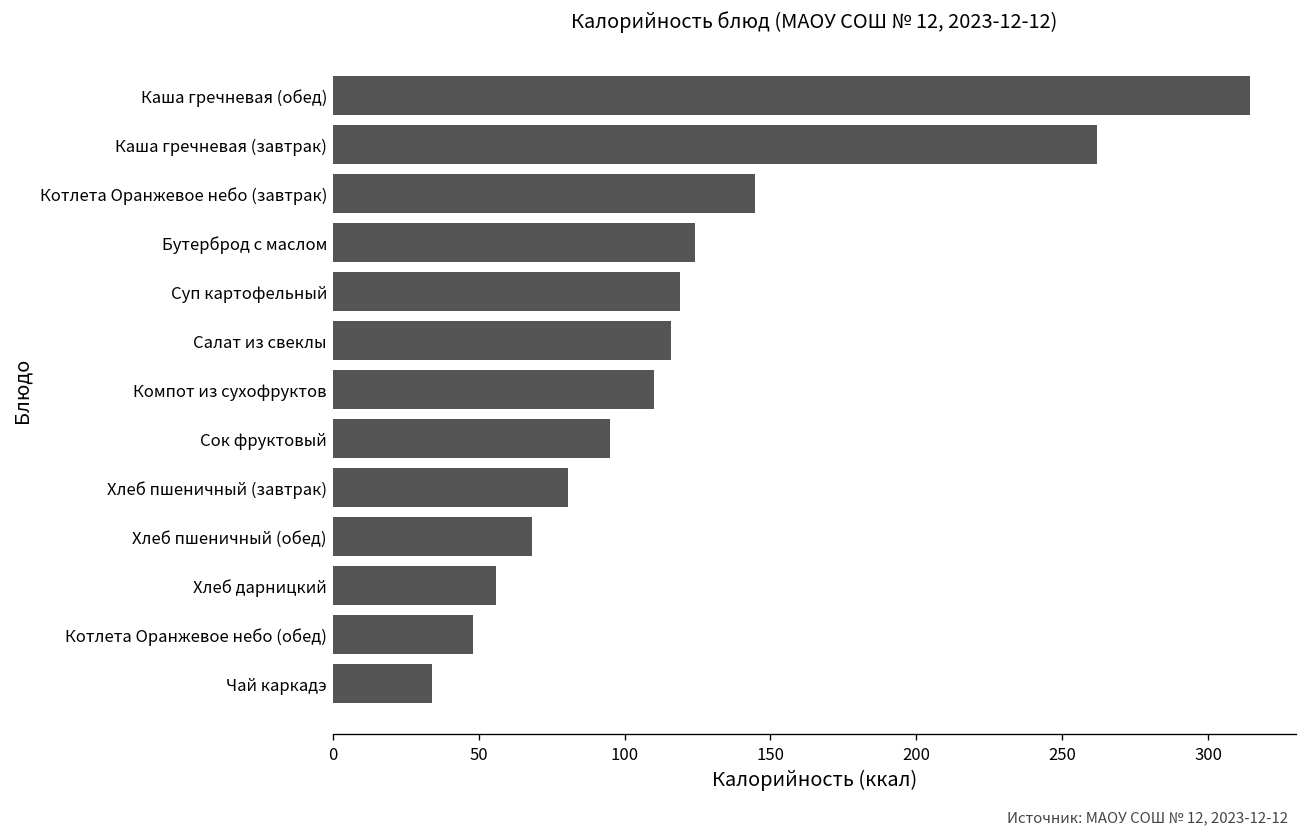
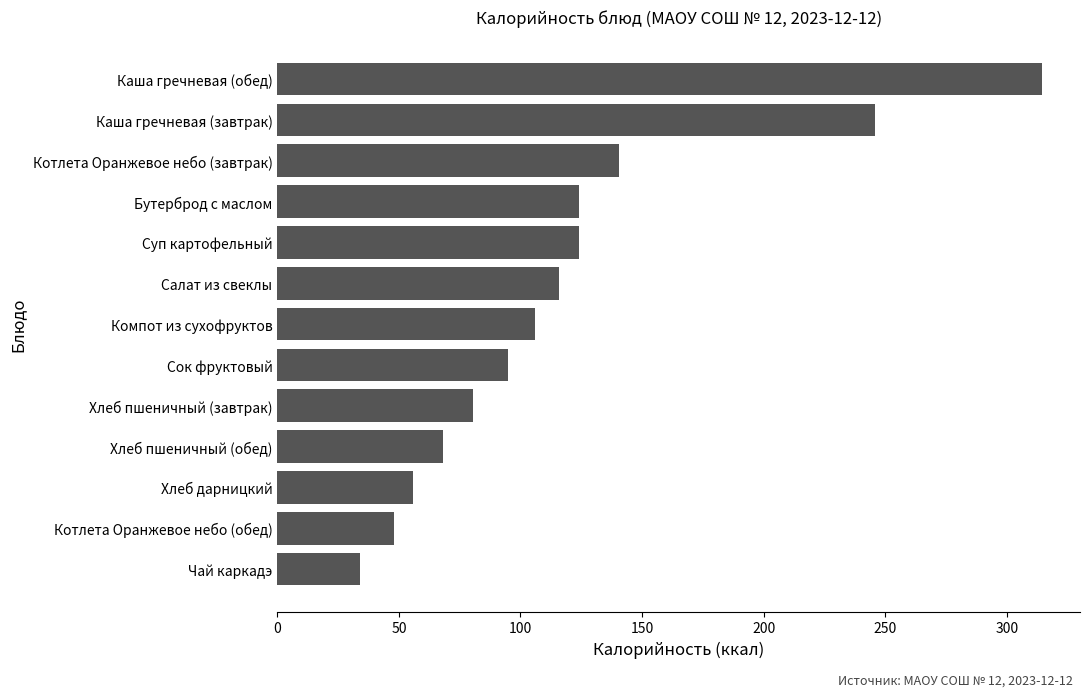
Каша гречневая (завтрак): 262 -> 246
Котлета Оранжевое небо (завтрак): 145 -> 140
Суп картофельный: 119 -> 124
Компот из сухофруктов: 110 -> 106
